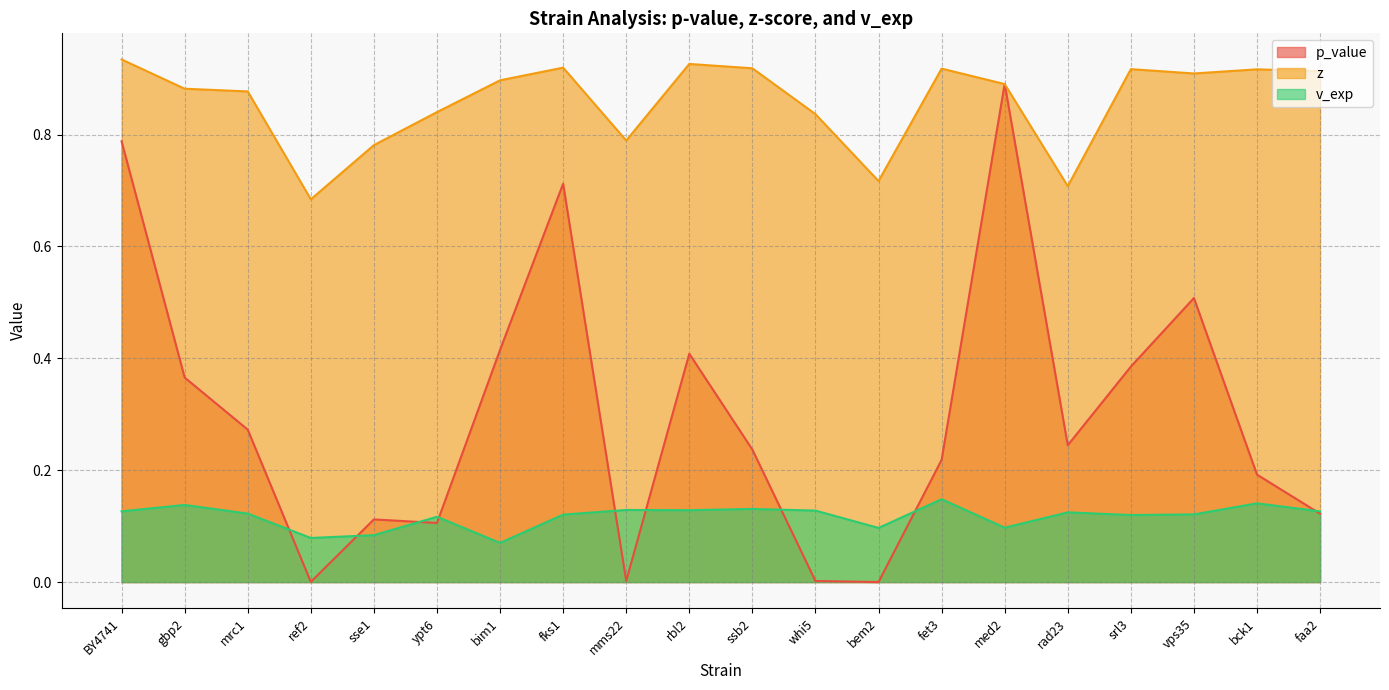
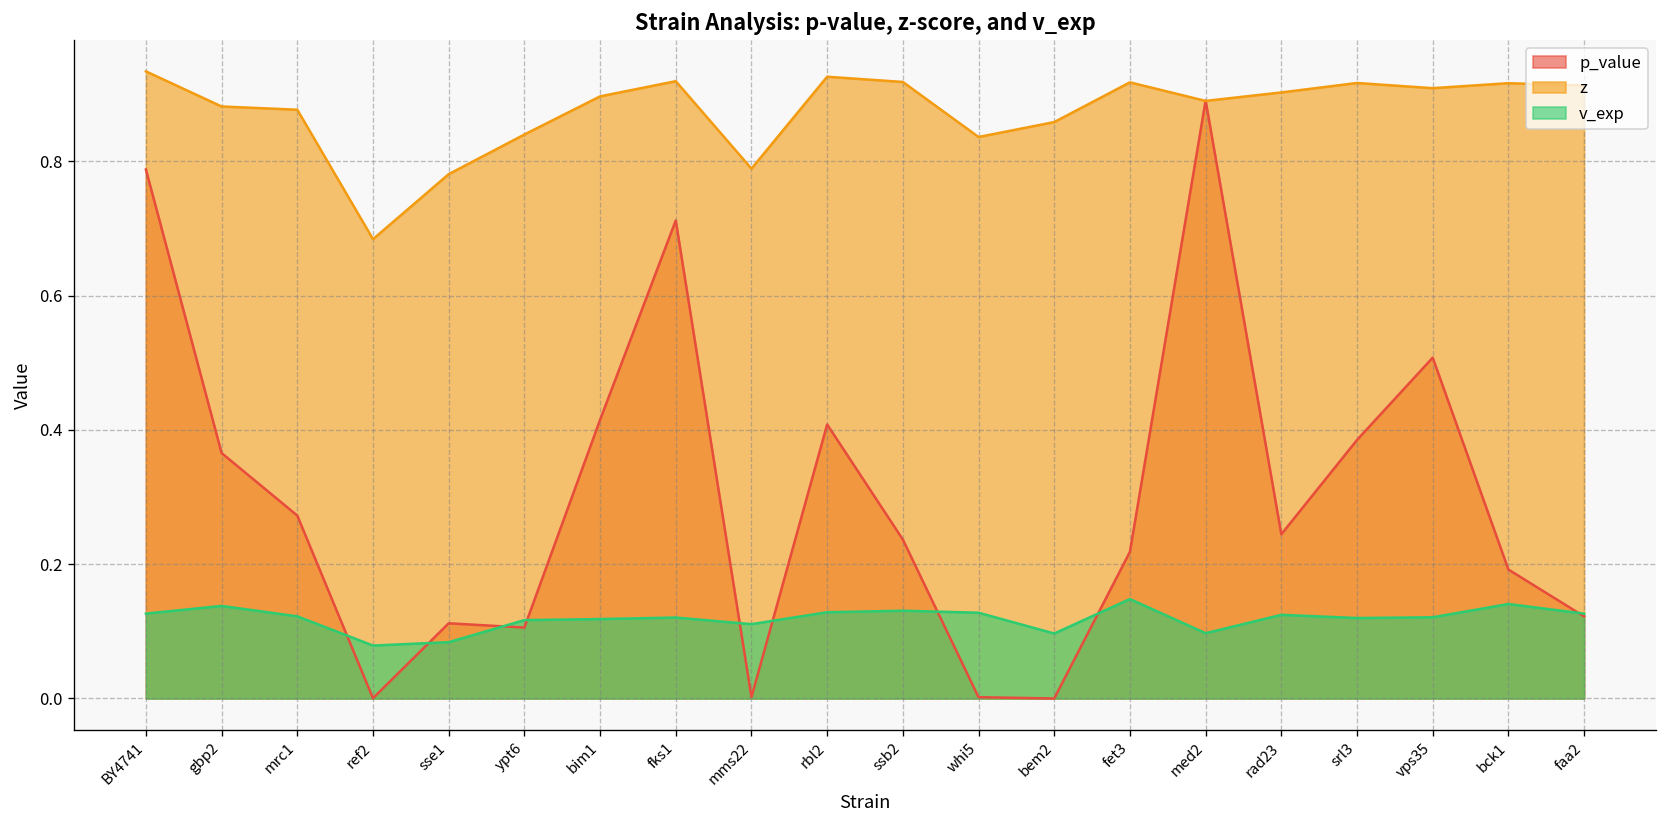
v_exp, bim1: 0.07 -> 0.12
v_exp, mms22: 0.13 -> 0.11
z, bem2: 0.72 -> 0.86
z, rad23: 0.71 -> 0.90
